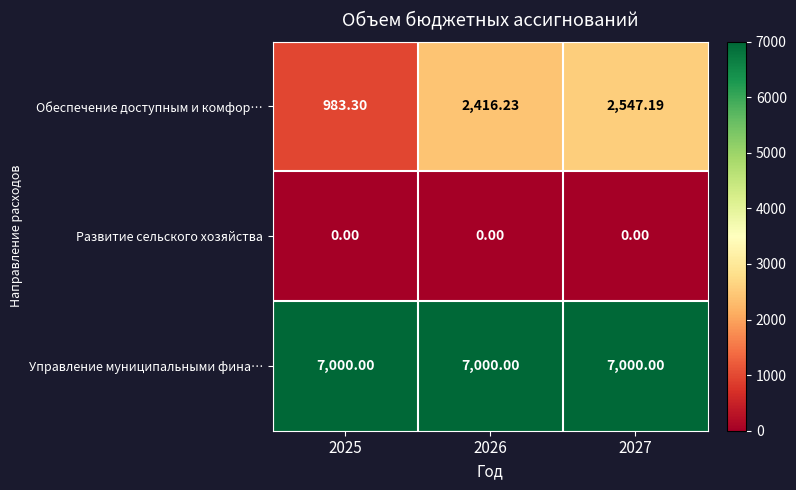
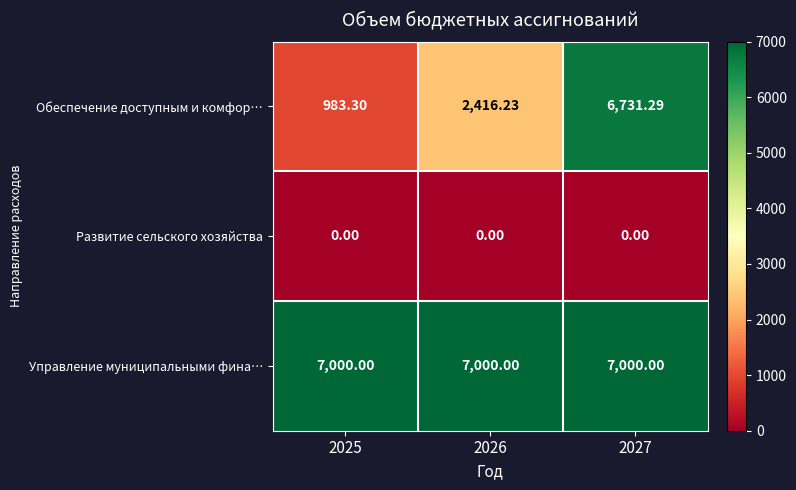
Обеспечение доступным и комфор…, 2027: 2,547.19 -> 6,731.29
